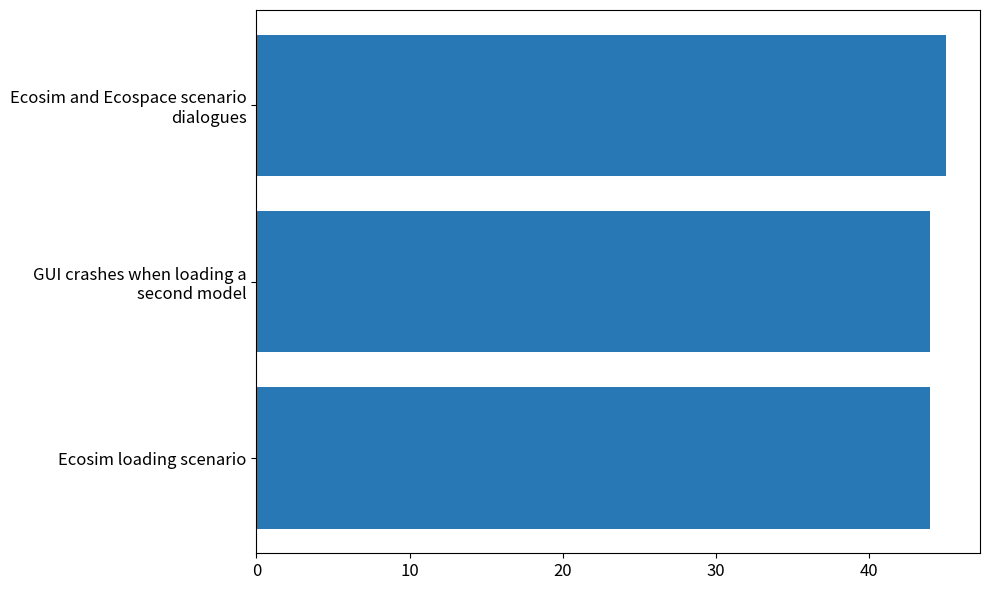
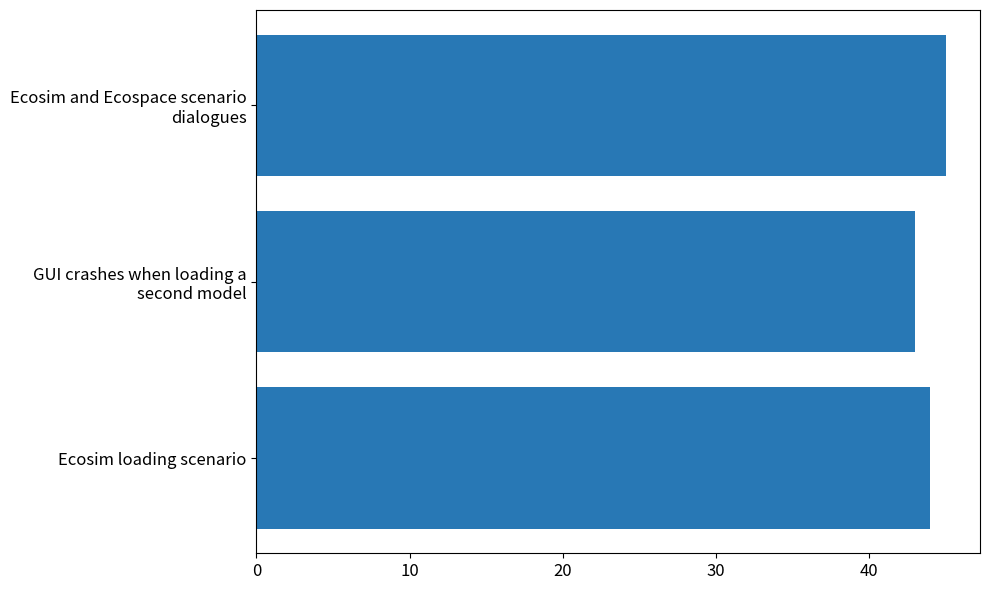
GUI crashes when loading a second model: 44 -> 43
